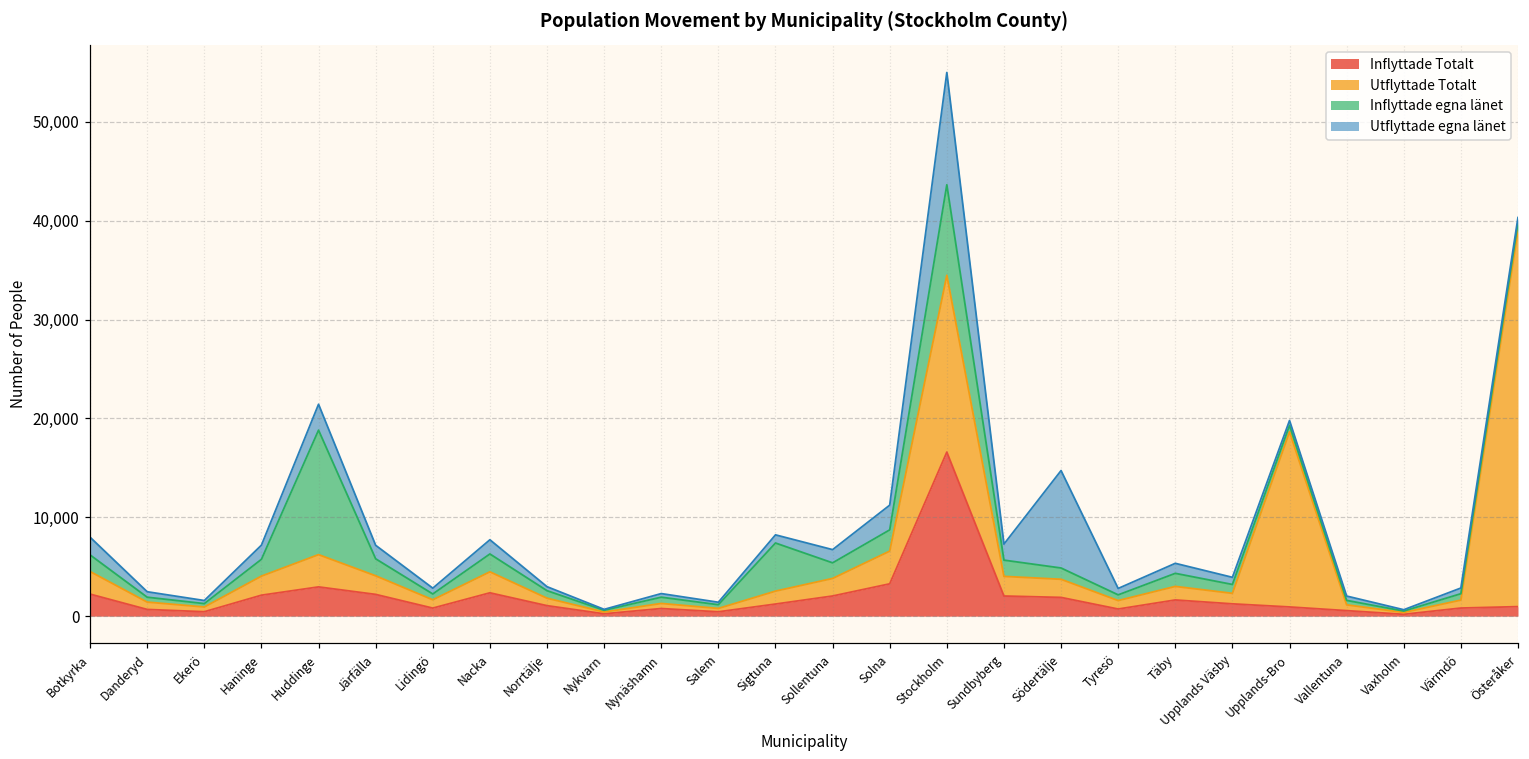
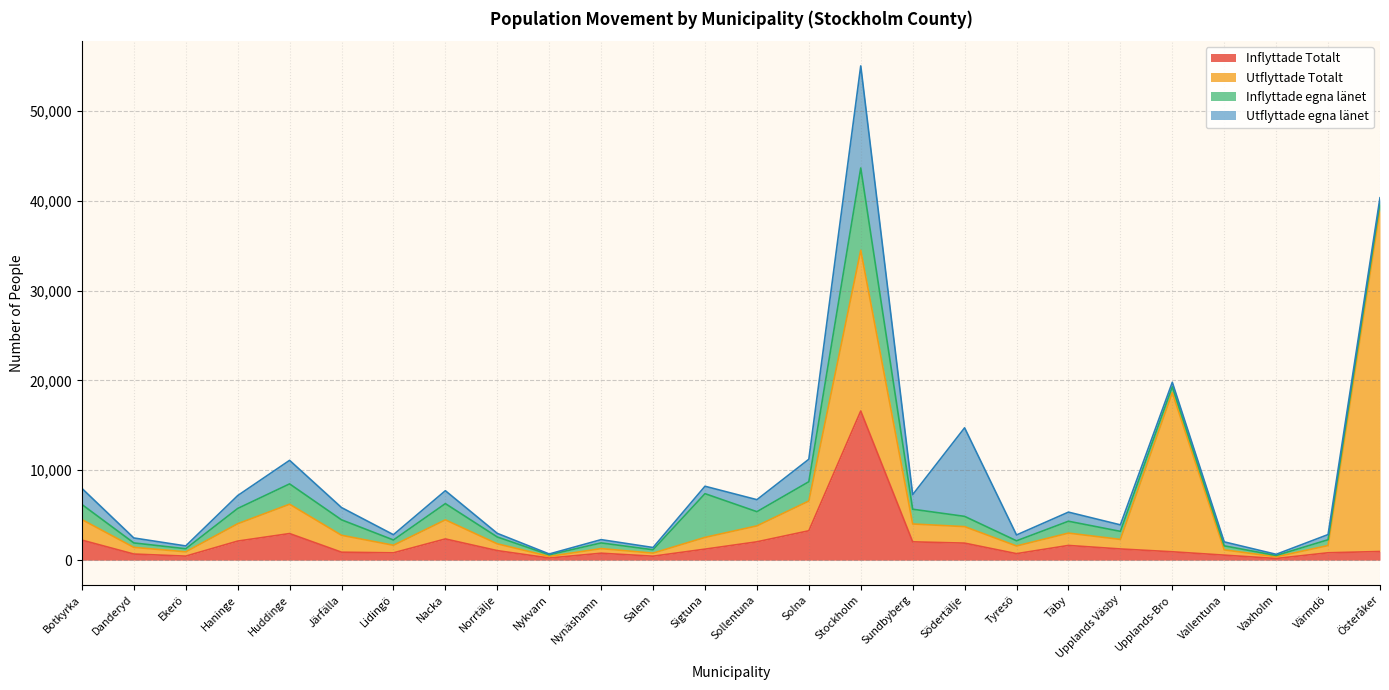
Inflyttade egna länet, Huddinge: 13,000 -> 2,000
Inflyttade Totalt, Järfälla: 2,000 -> 1,000
